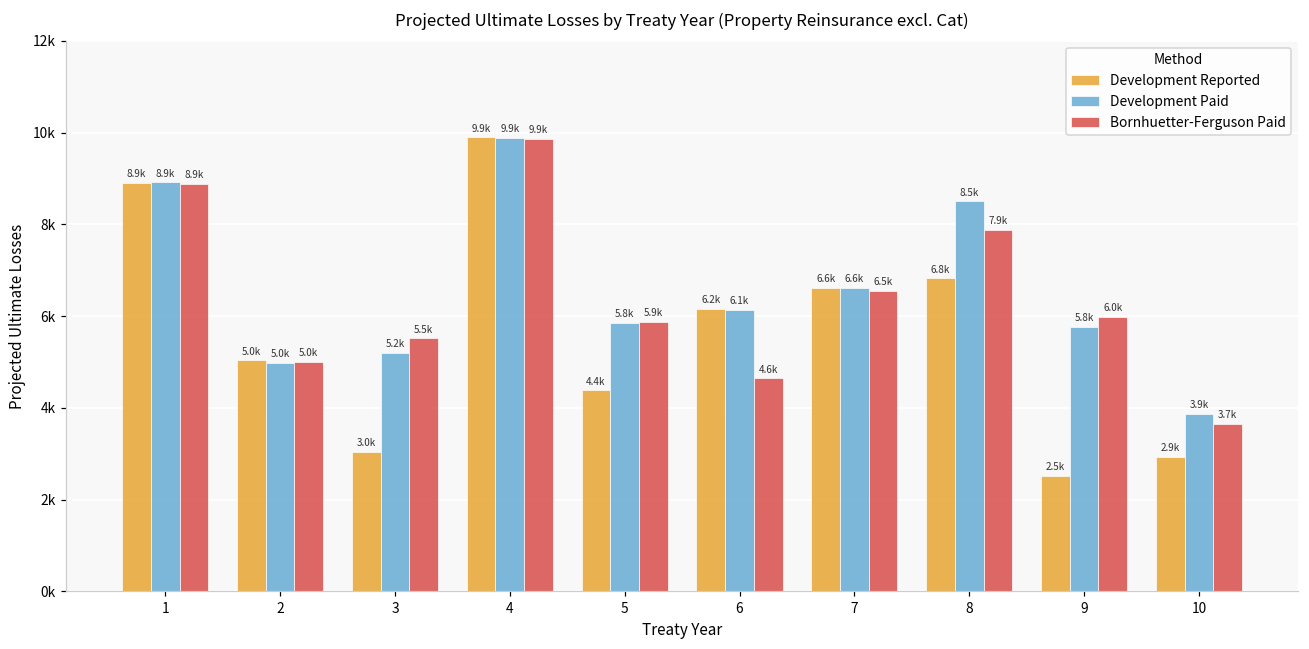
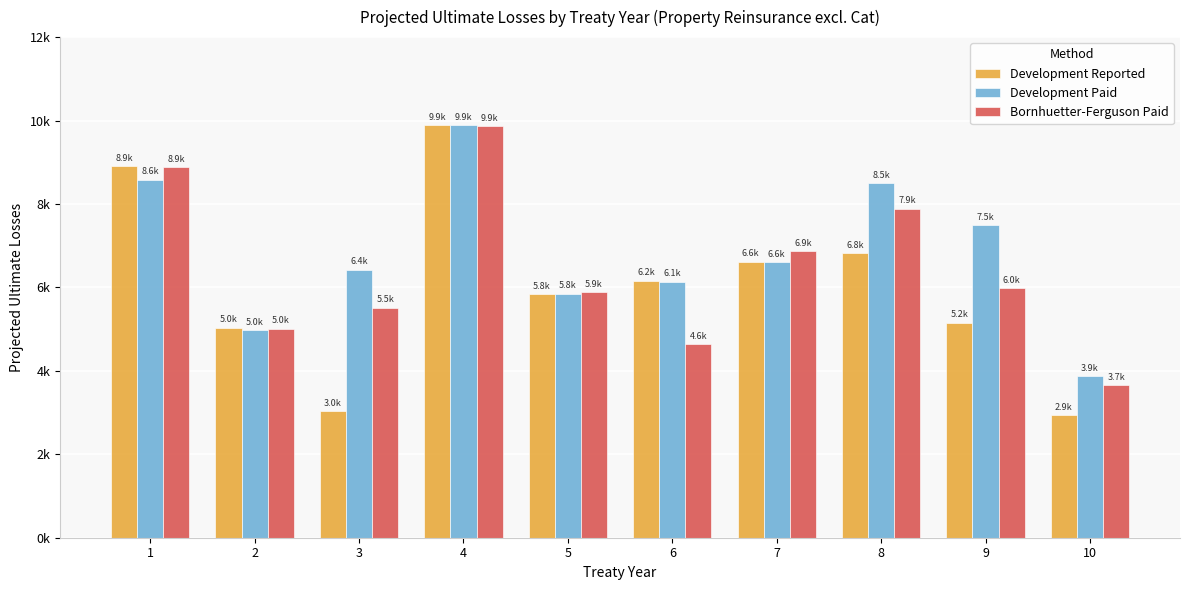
Development Paid, 1: 8.9k -> 8.6k
Development Paid, 3: 5.2k -> 6.4k
Development Reported, 5: 4.4k -> 5.8k
Bornhuetter-Ferguson Paid, 7: 6.5k -> 6.9k
Development Reported, 9: 2.5k -> 5.2k
Development Paid, 9: 5.8k -> 7.5k
